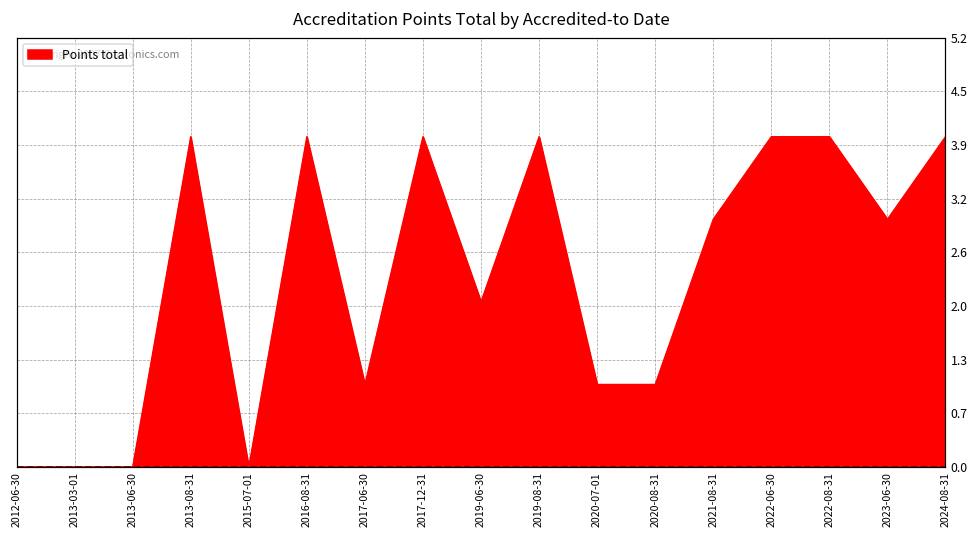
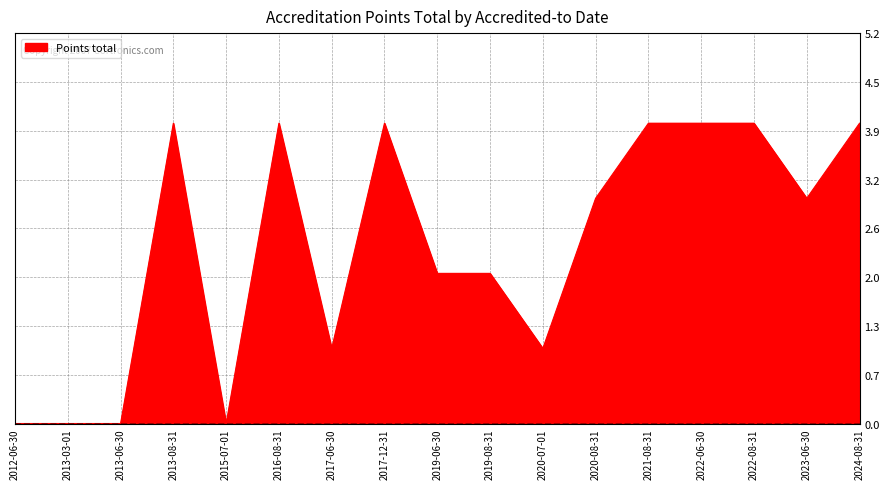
2019-08-31: 4 -> 2
2020-08-31: 1 -> 3
2021-08-31: 3 -> 4
